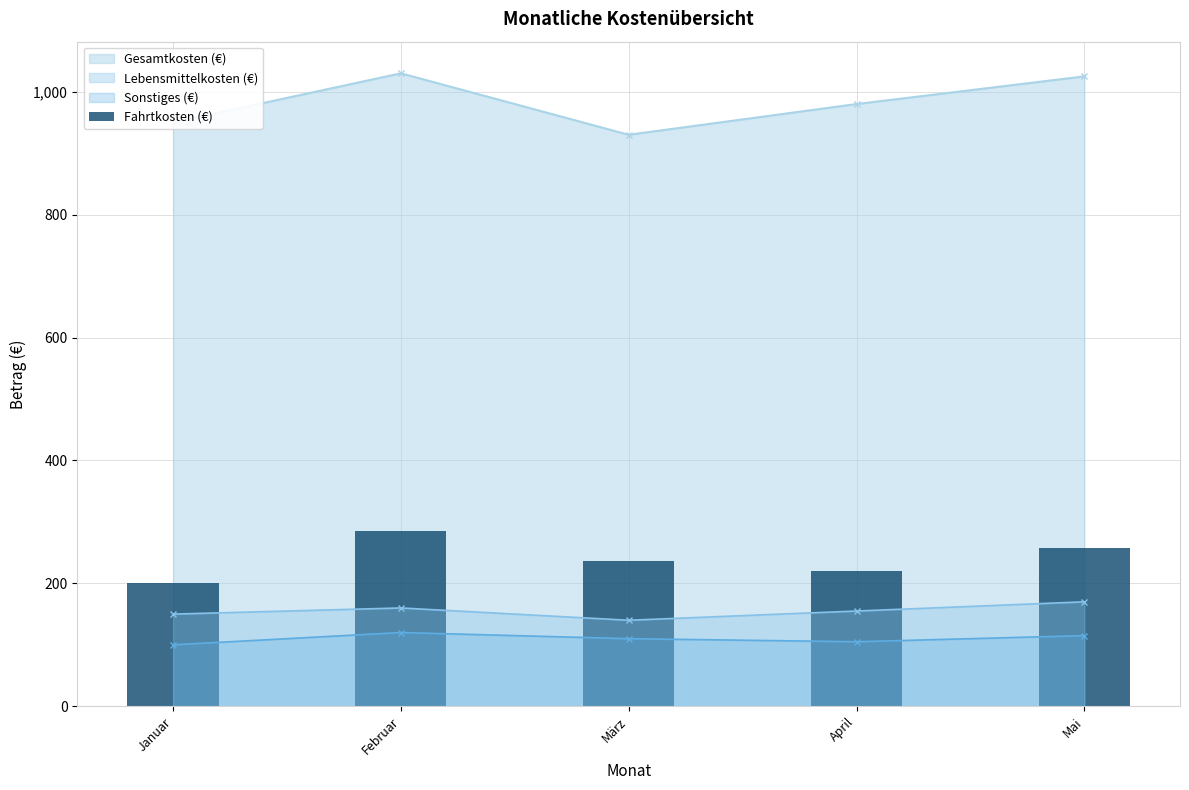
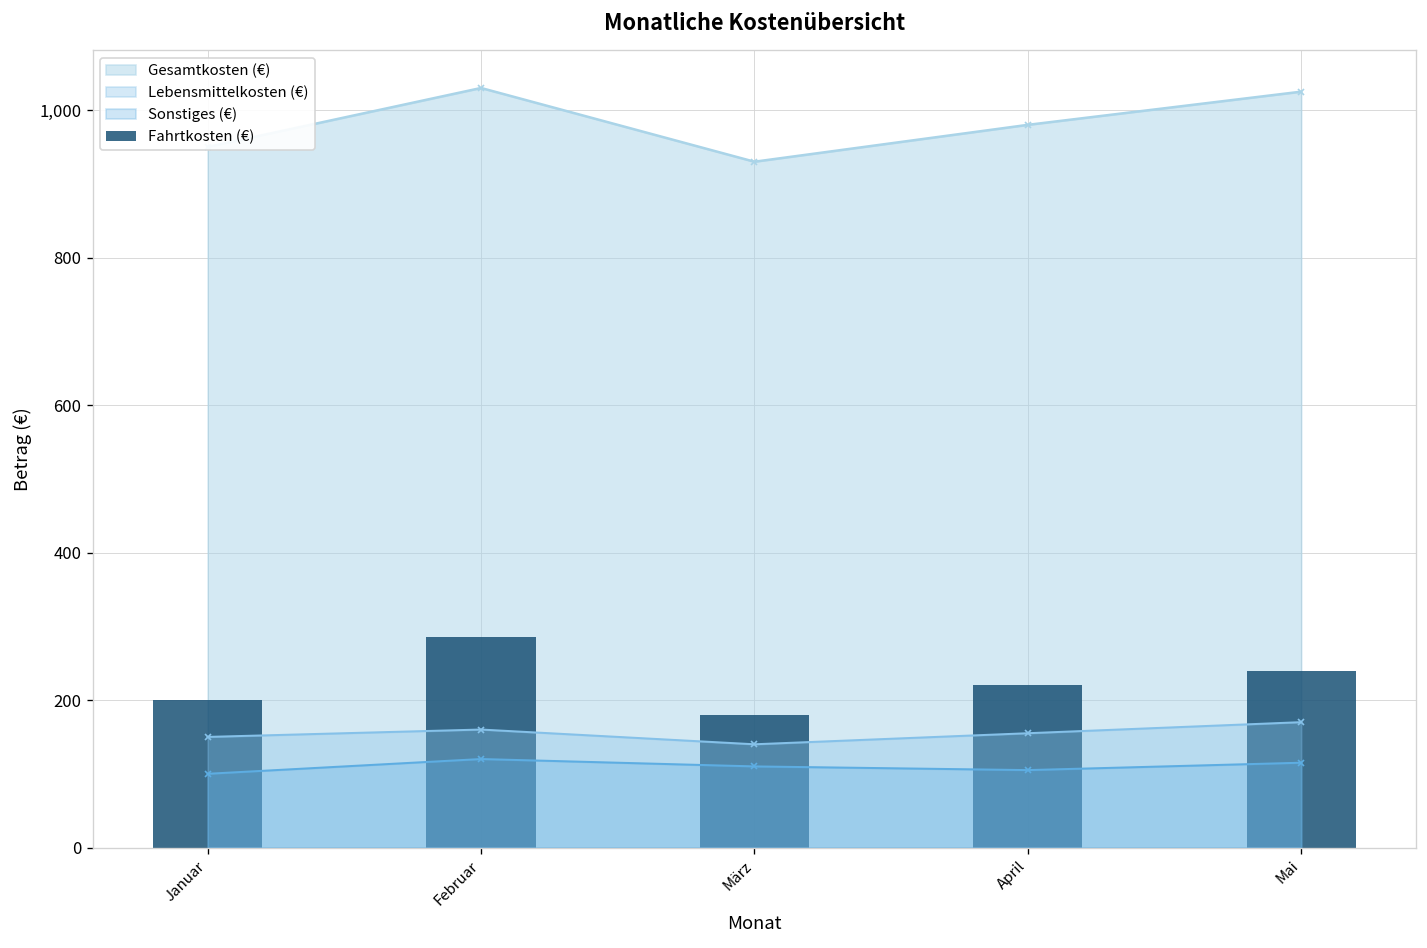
Fahrtkosten (€), März: 240 -> 180
Fahrtkosten (€), Mai: 260 -> 240
